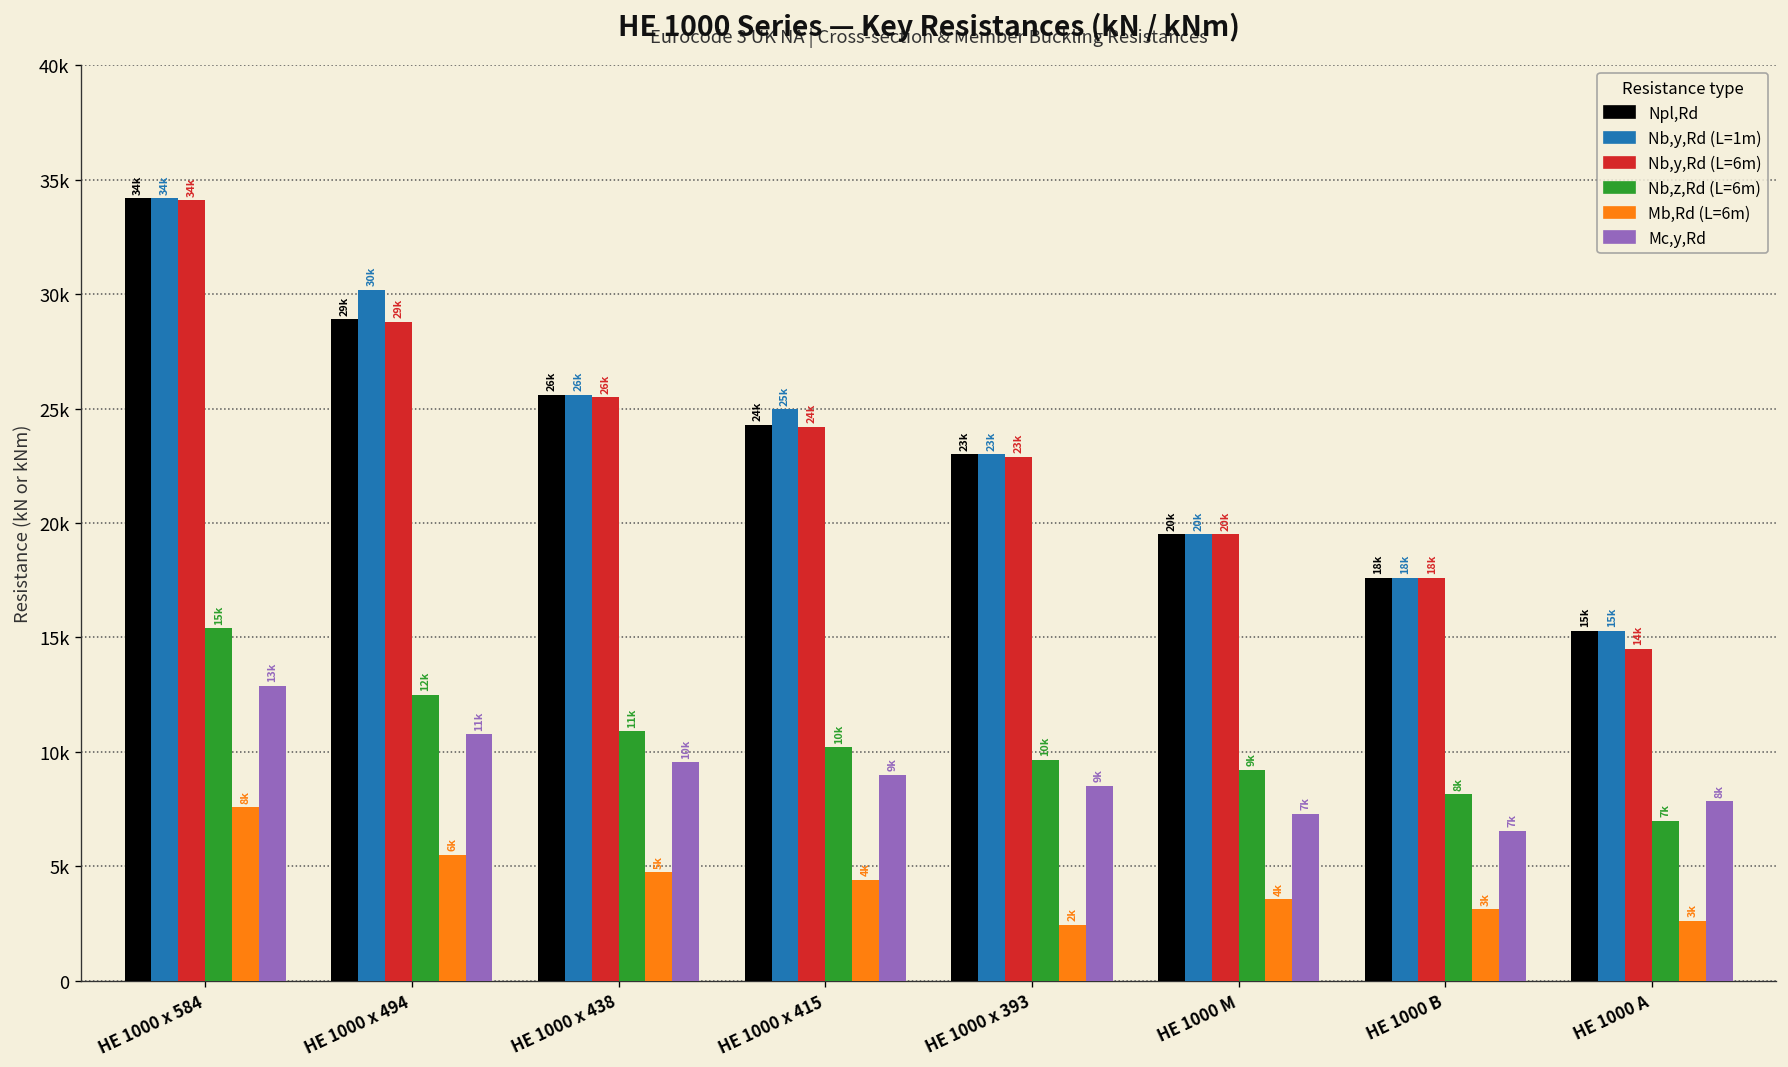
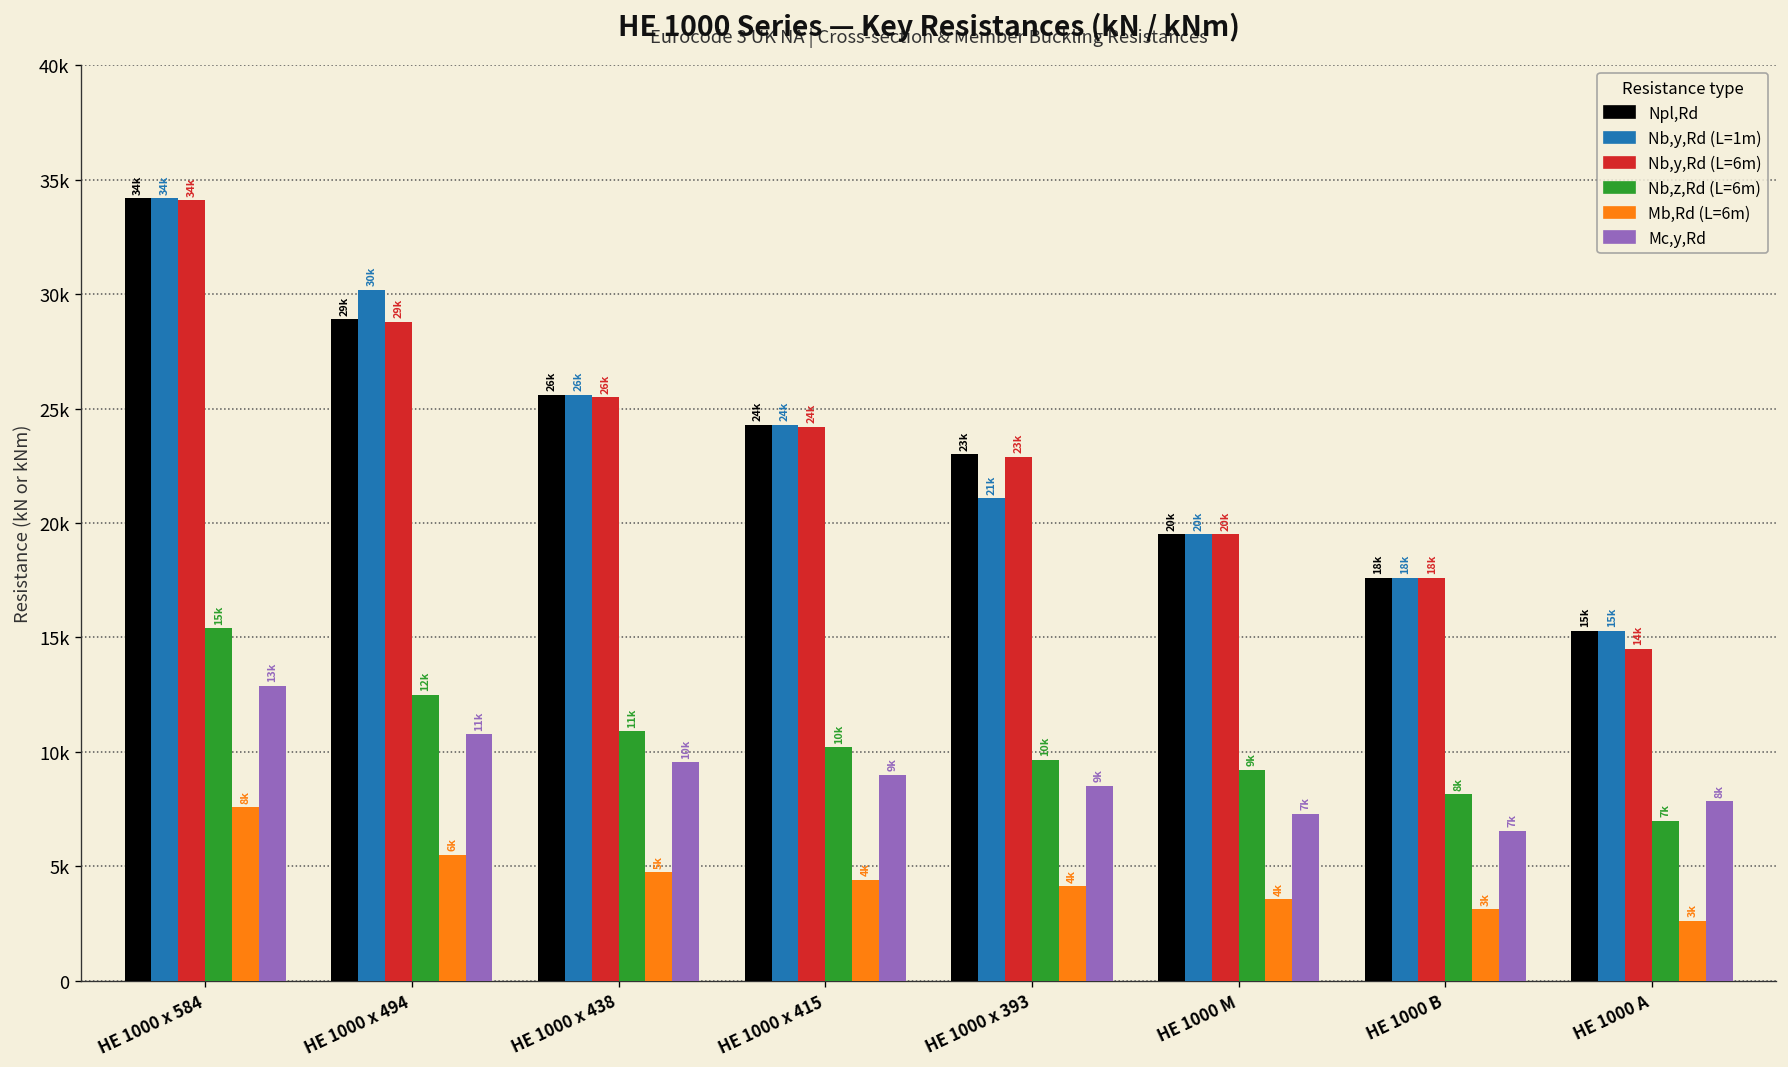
Nb,y,Rd (L=1m), HE 1000 x 415: 25k -> 24k
Nb,y,Rd (L=1m), HE 1000 x 393: 23k -> 21k
Mb,Rd (L=6m), HE 1000 x 393: 2k -> 4k
